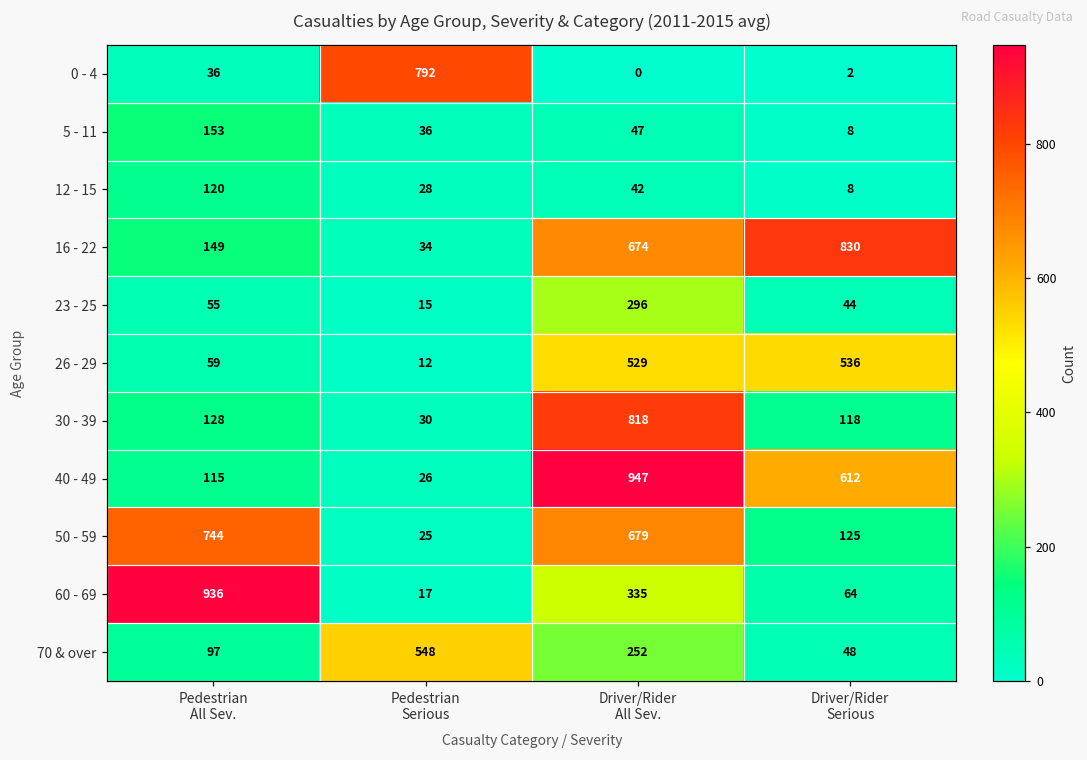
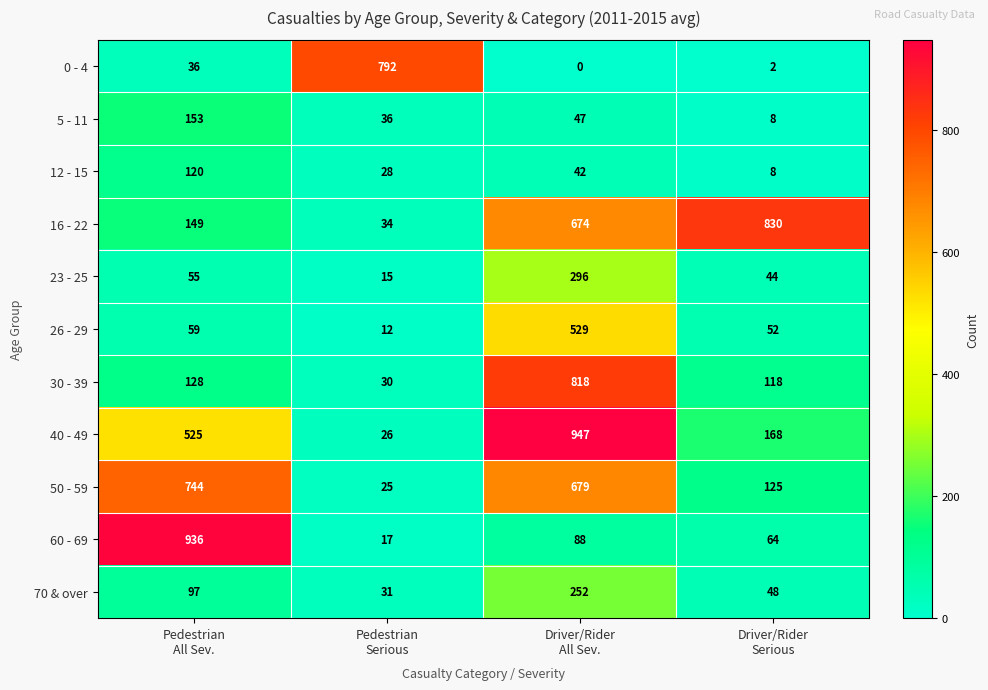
26 - 29, Driver/Rider Serious: 536 -> 52
40 - 49, Pedestrian All Sev.: 115 -> 525
40 - 49, Driver/Rider Serious: 612 -> 168
60 - 69, Driver/Rider All Sev.: 335 -> 88
70 & over, Pedestrian Serious: 548 -> 31
